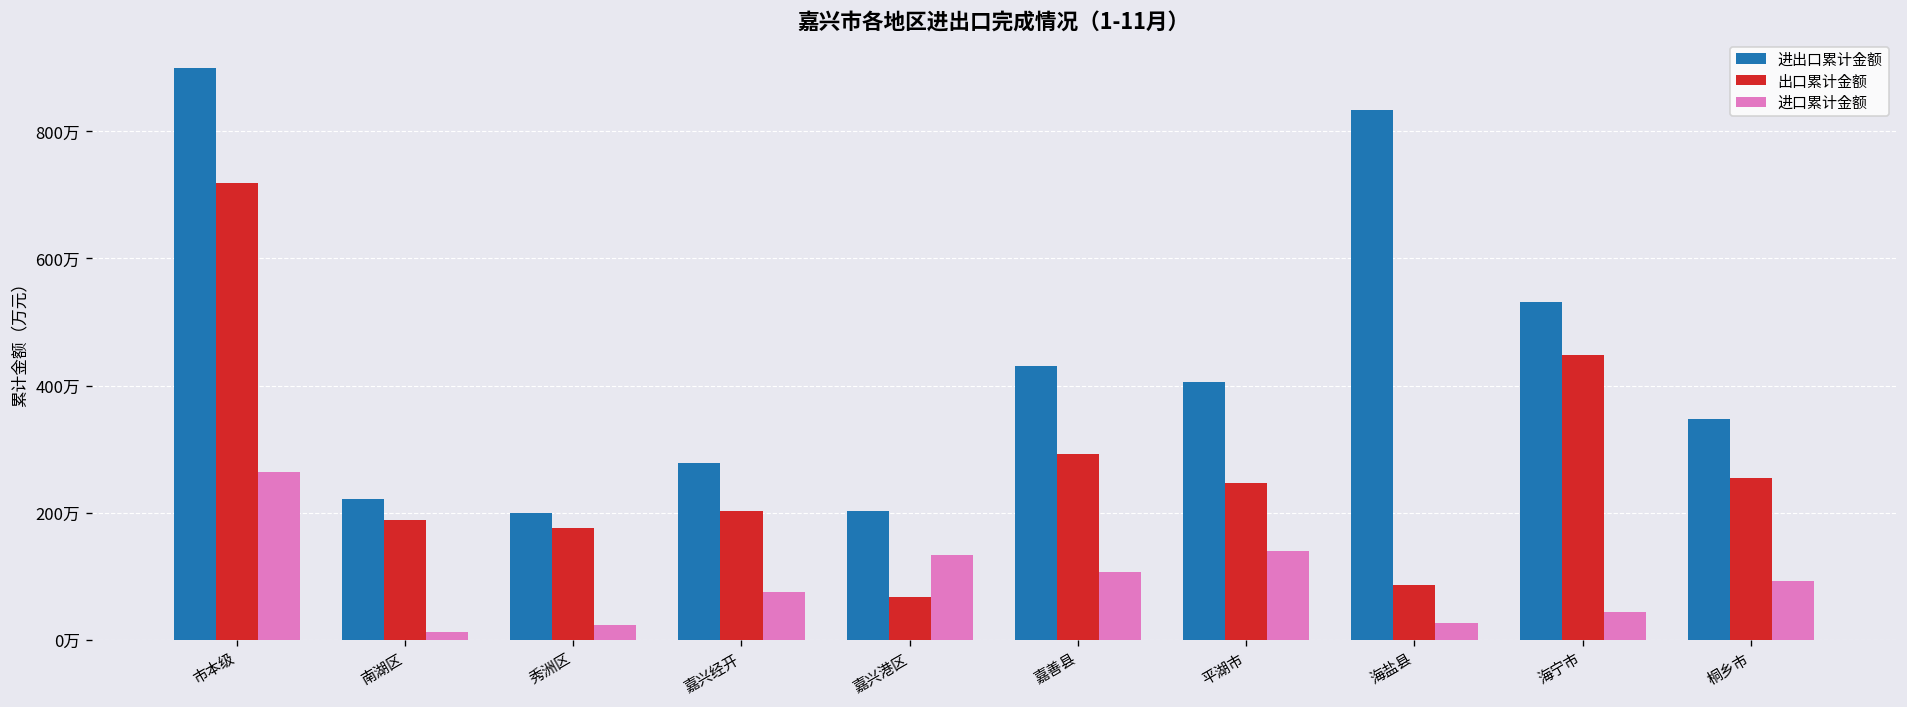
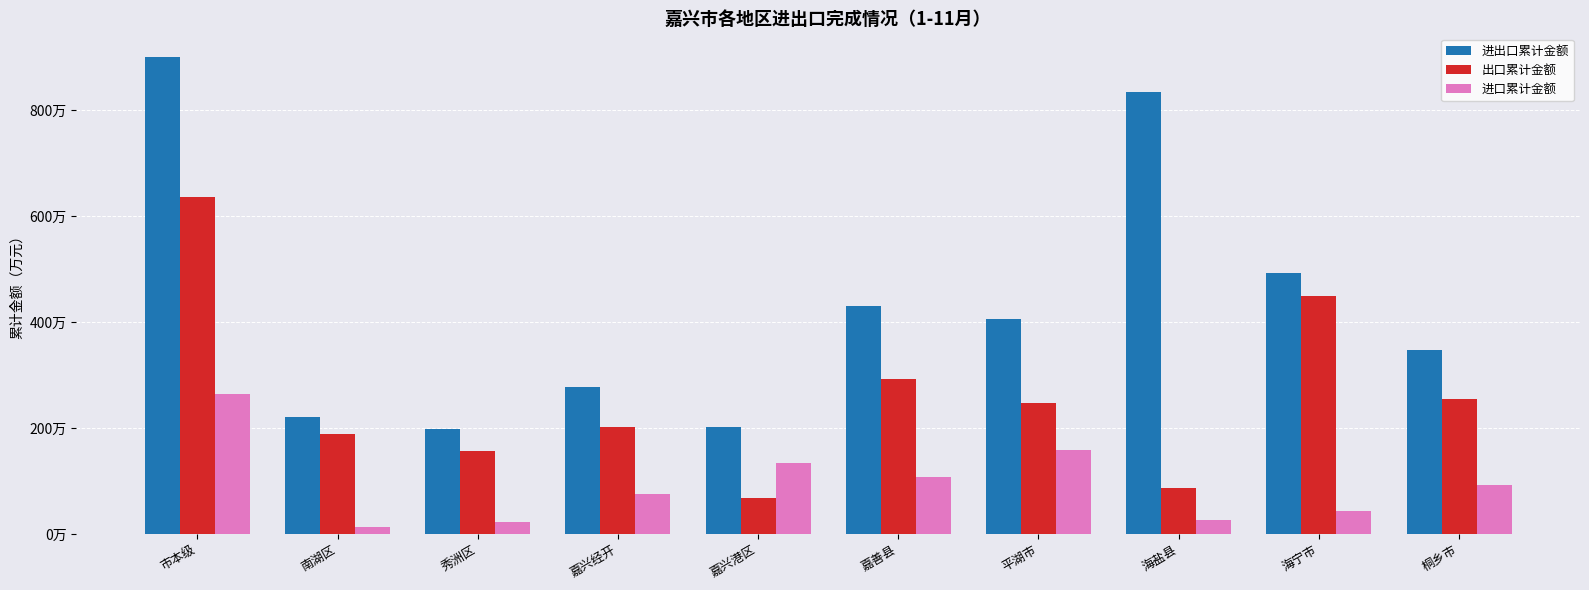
出口累计金额, 市本级: 720万 -> 640万
出口累计金额, 秀洲区: 180万 -> 160万
进口累计金额, 平湖市: 140万 -> 160万
进出口累计金额, 海宁市: 530万 -> 490万
